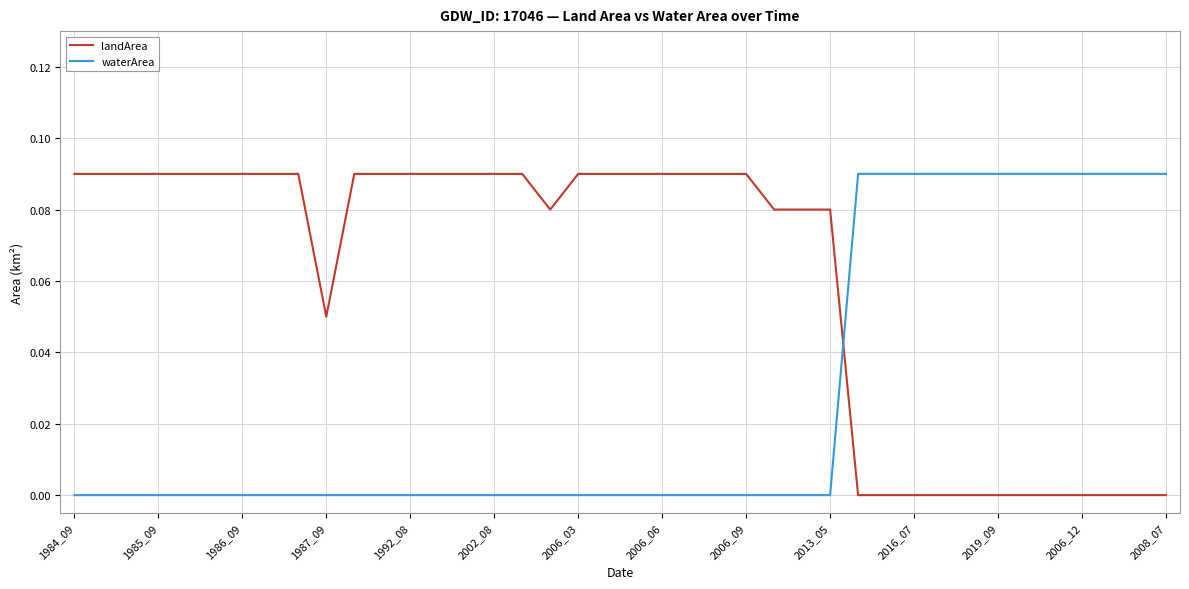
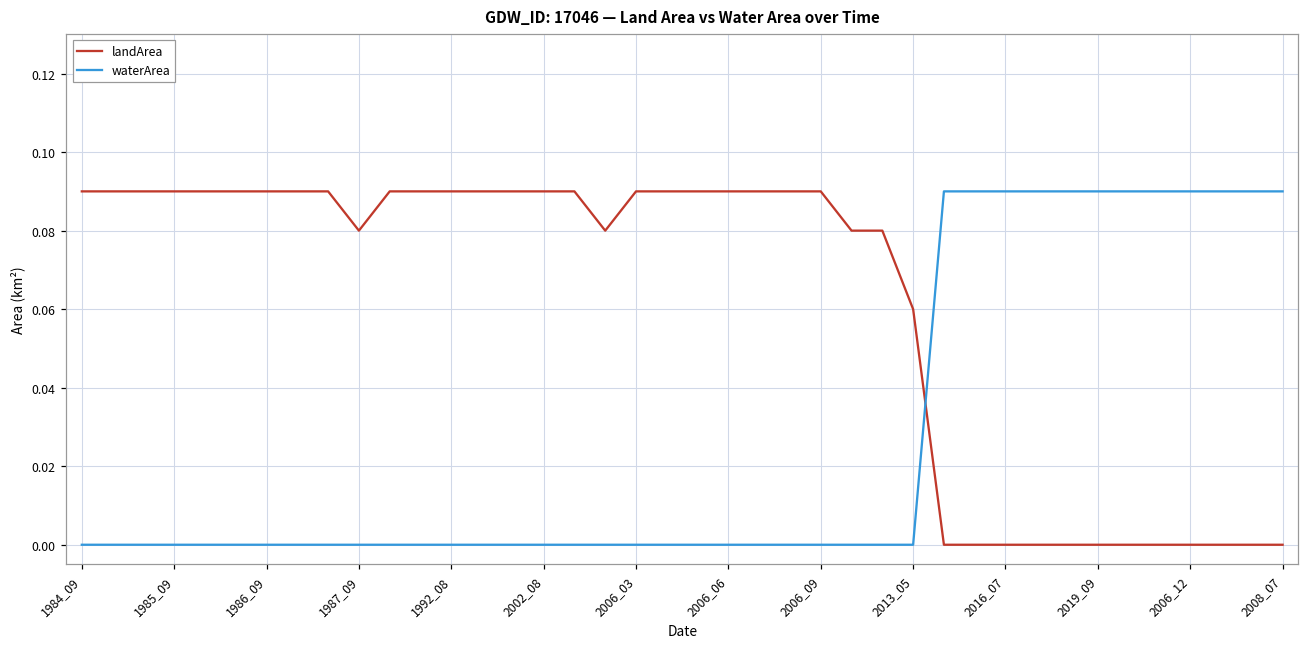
landArea, 1987_09: 0.05 -> 0.08
landArea, 2013_05: 0.08 -> 0.06
